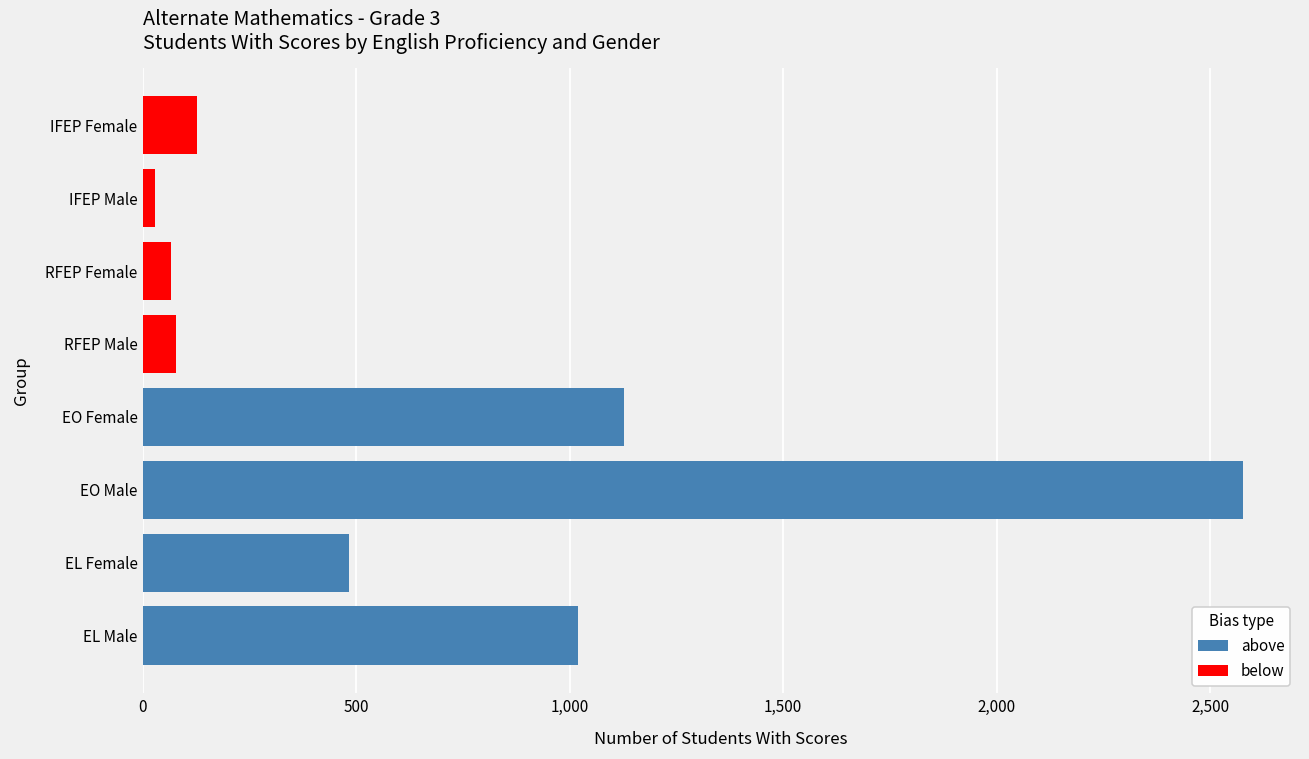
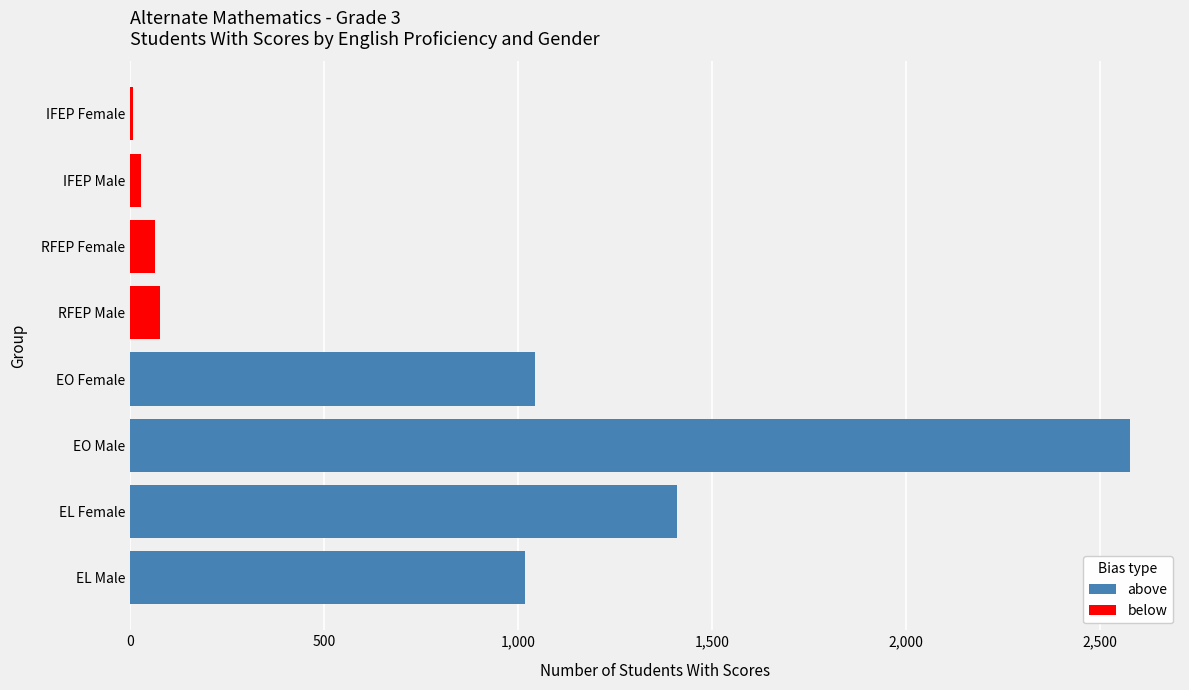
below, IFEP Female: 130 -> 10
above, EO Female: 1,130 -> 1,040
above, EL Female: 480 -> 1,410
